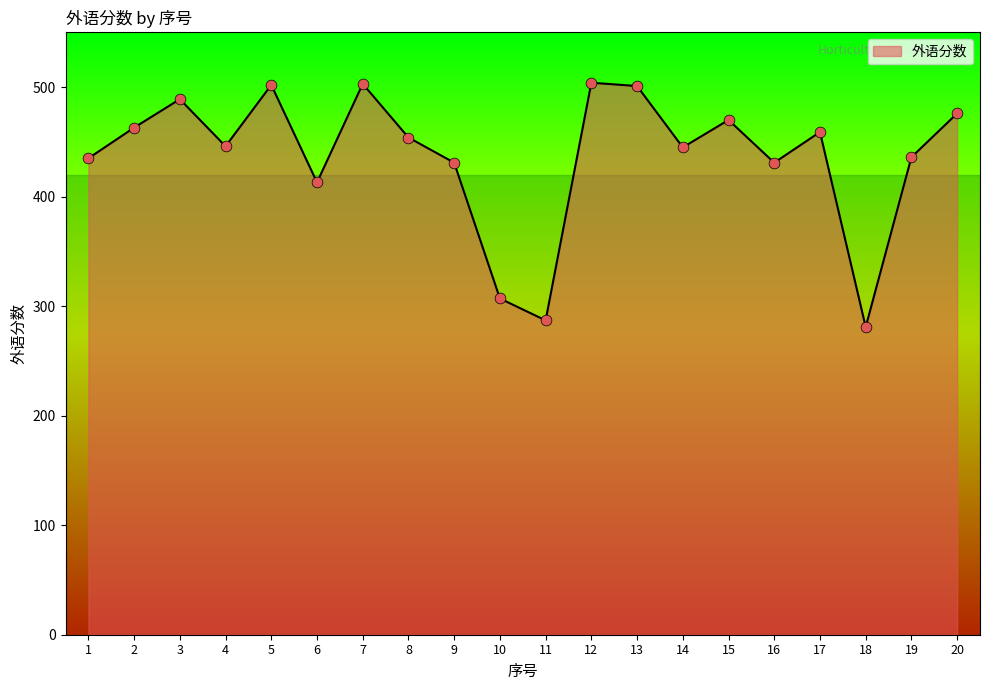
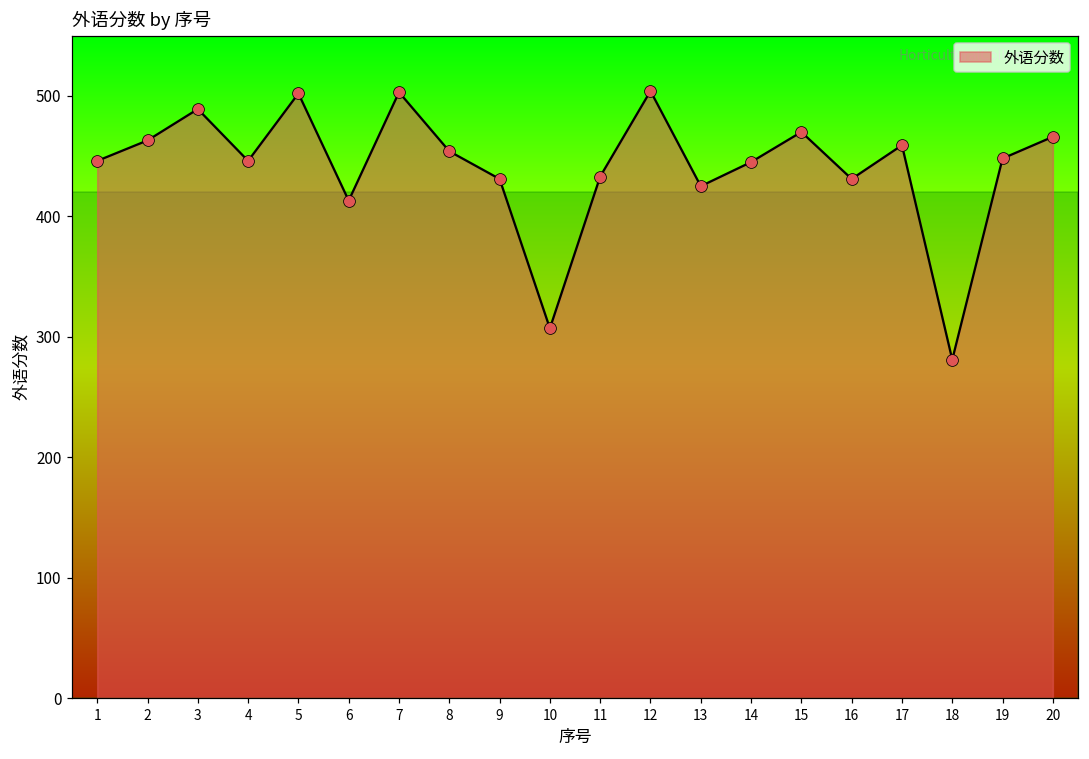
1: 435 -> 446
11: 287 -> 433
13: 501 -> 425
19: 436 -> 448
20: 476 -> 466
